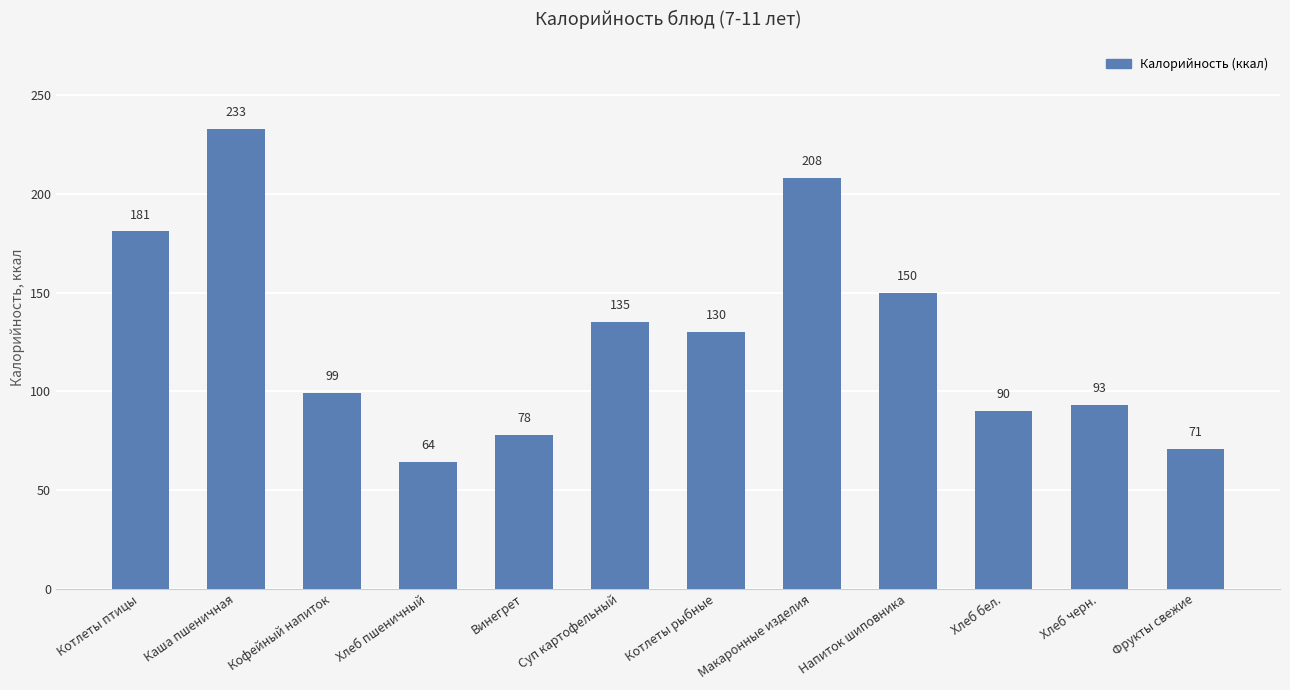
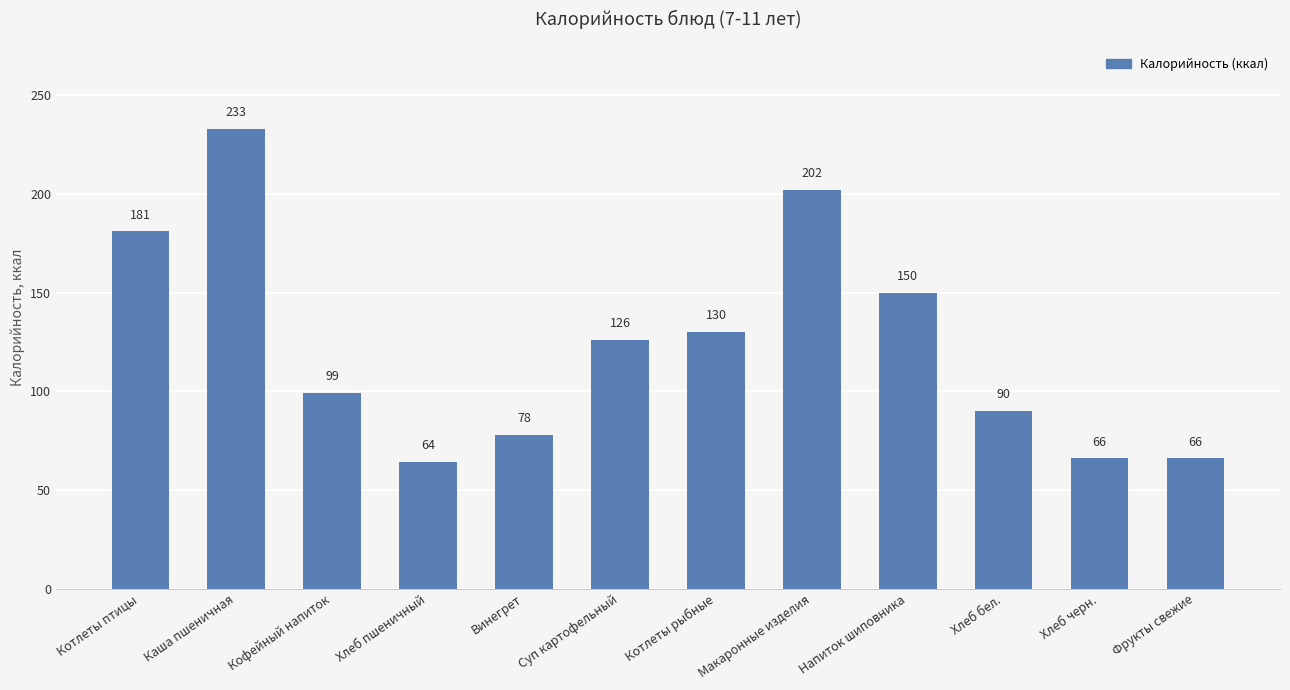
Суп картофельный: 135 -> 126
Макаронные изделия: 208 -> 202
Хлеб черн.: 93 -> 66
Фрукты свежие: 71 -> 66
